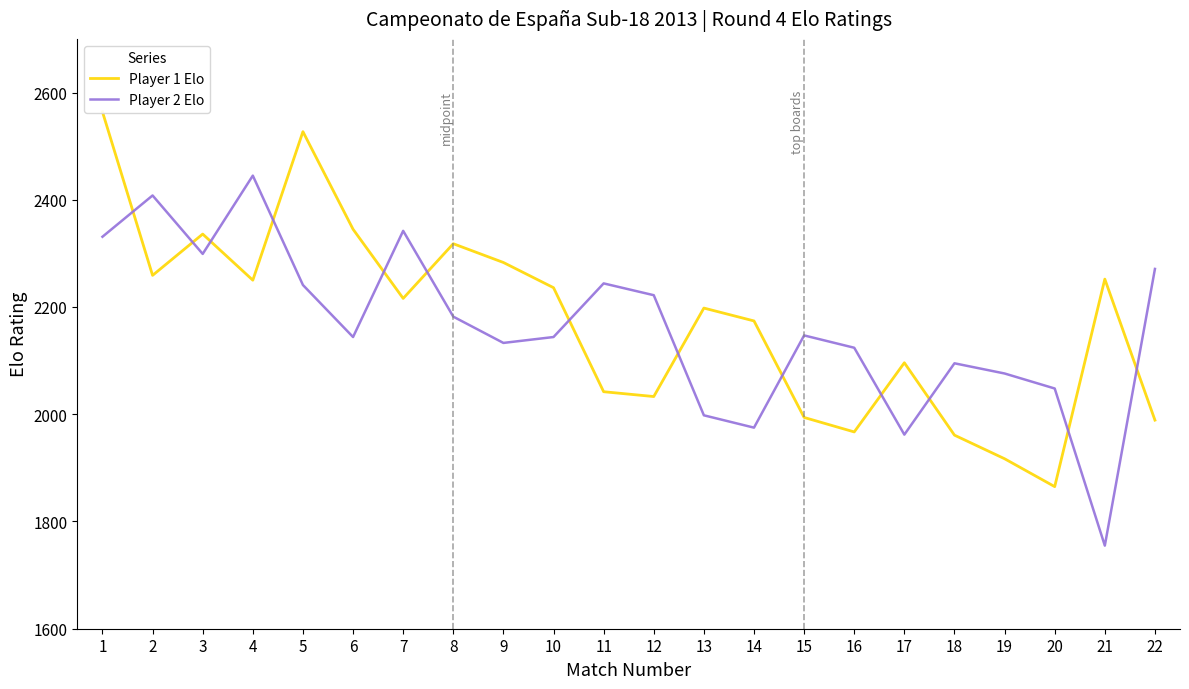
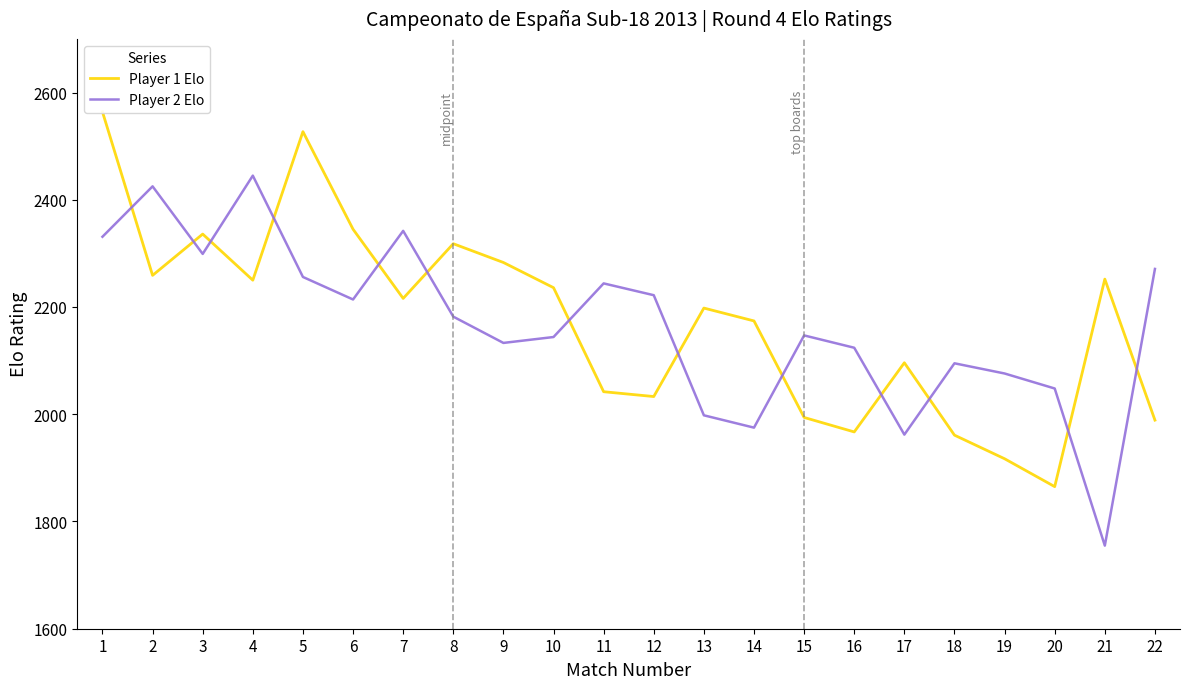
Player 2 Elo, 2: 2410 -> 2430
Player 2 Elo, 5: 2240 -> 2260
Player 2 Elo, 6: 2140 -> 2210
